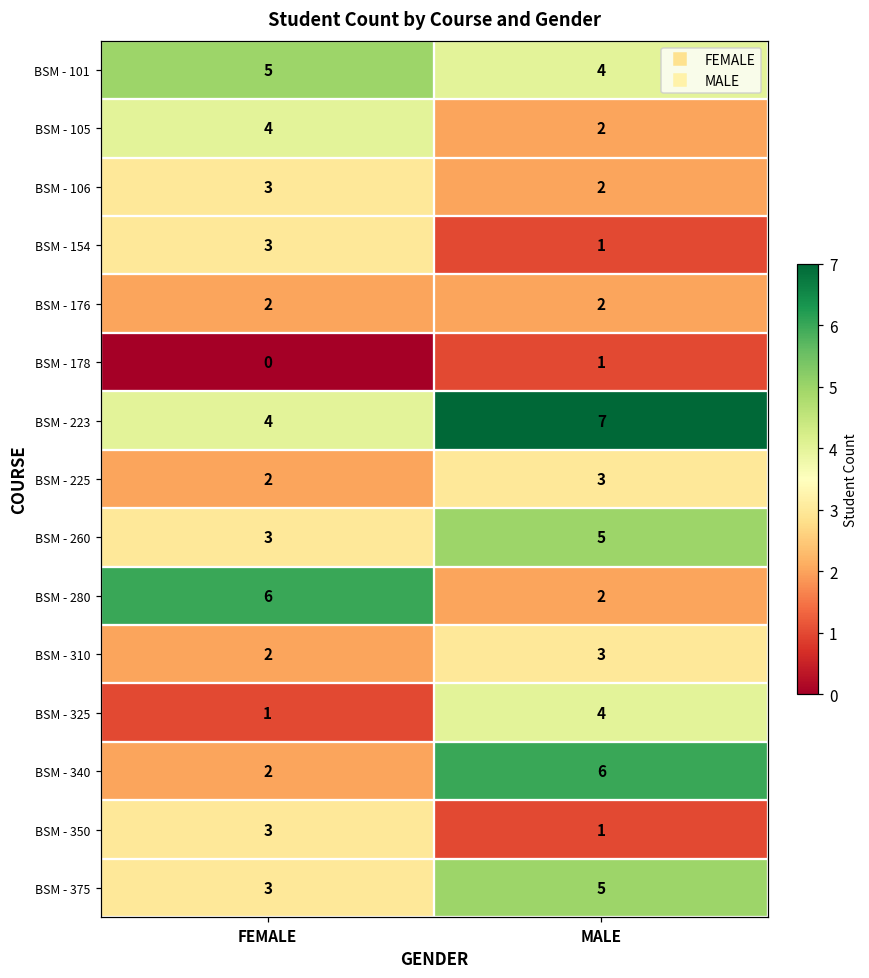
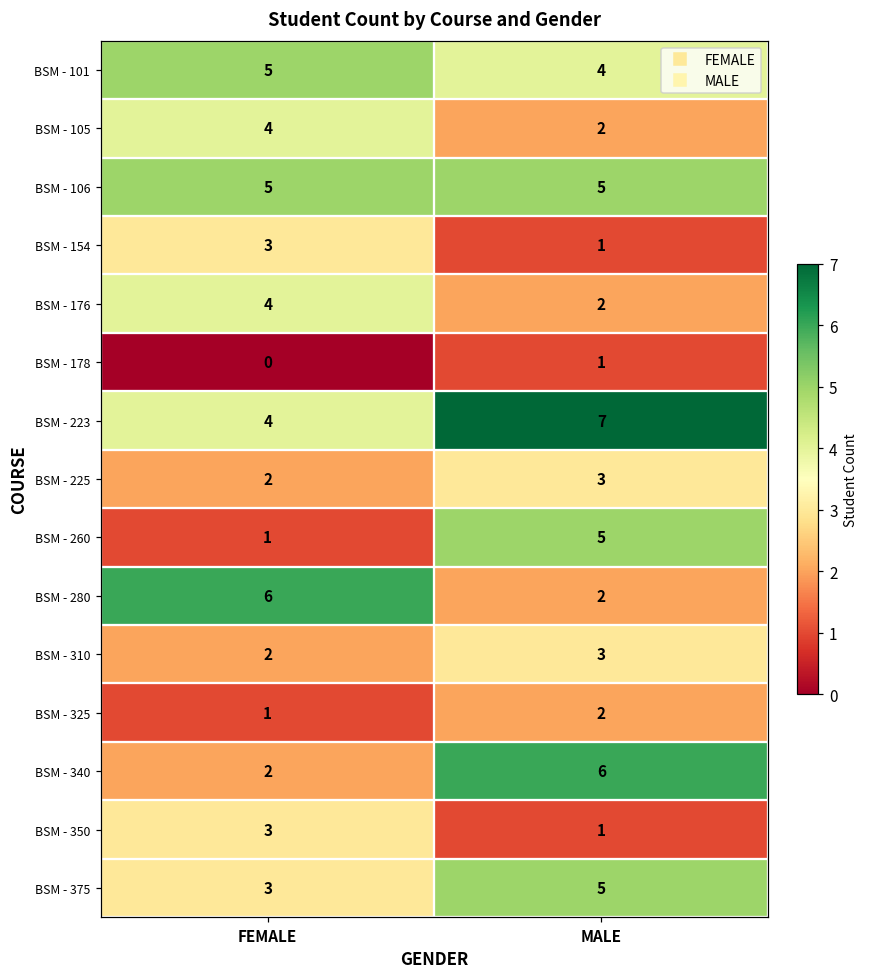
BSM - 106, FEMALE: 3 -> 5
BSM - 106, MALE: 2 -> 5
BSM - 176, FEMALE: 2 -> 4
BSM - 260, FEMALE: 3 -> 1
BSM - 325, MALE: 4 -> 2
